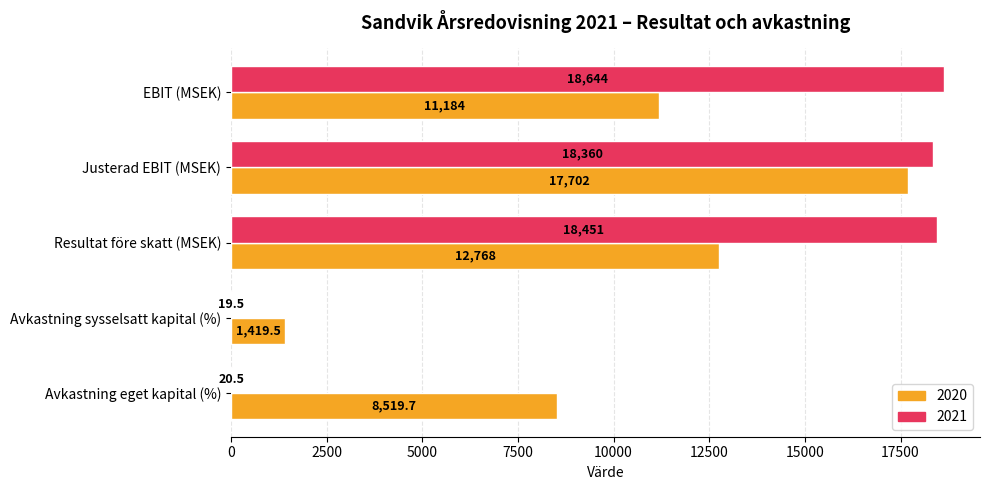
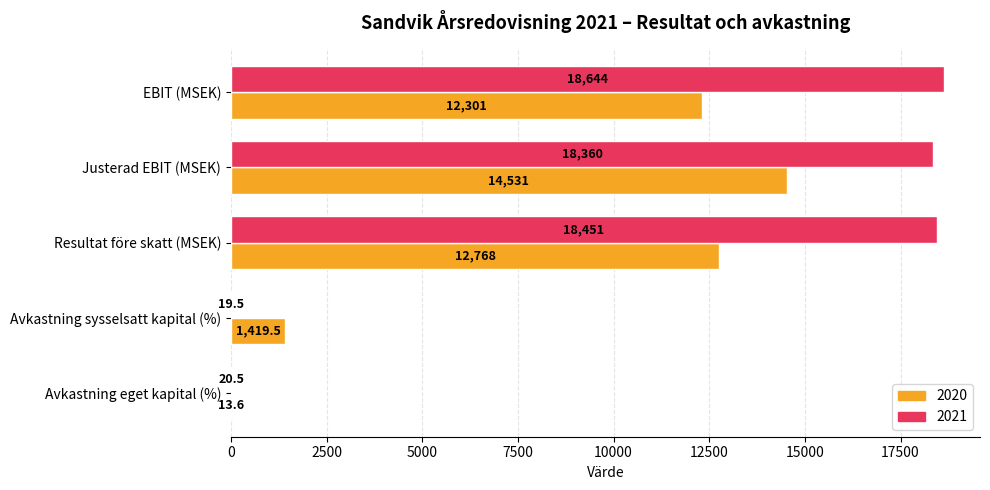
2020, EBIT (MSEK): 11,184 -> 12,301
2020, Justerad EBIT (MSEK): 17,702 -> 14,531
2020, Avkastning eget kapital (%): 8,519.7 -> 13.6
